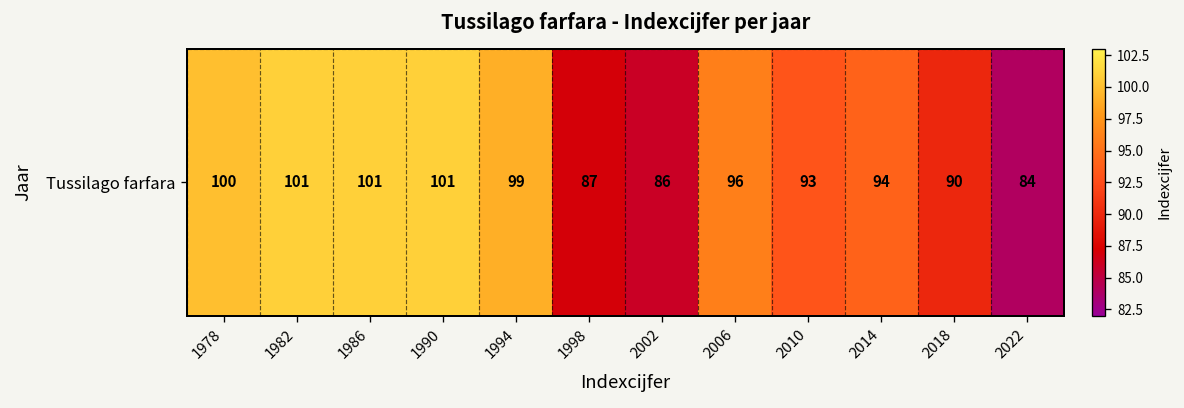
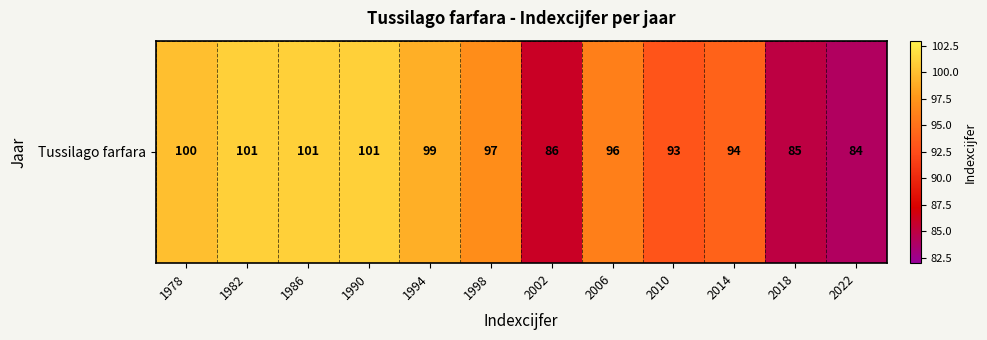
Tussilago farfara, 1998: 87 -> 97
Tussilago farfara, 2018: 90 -> 85
